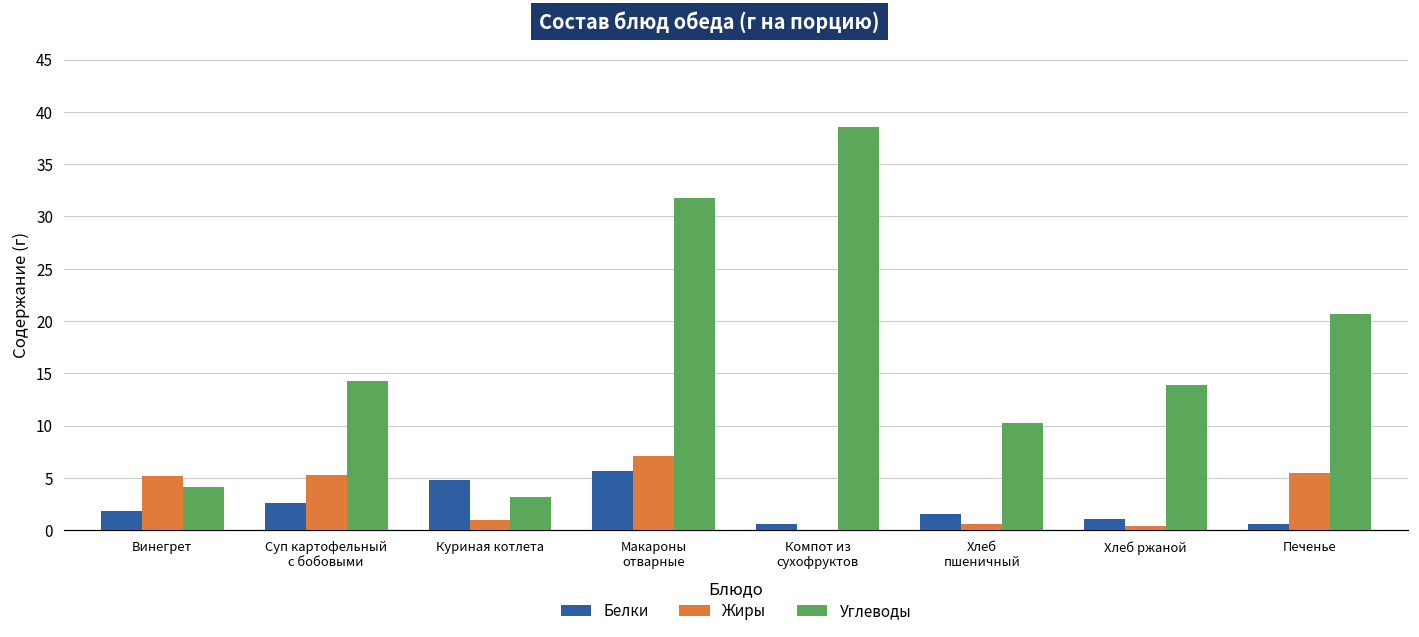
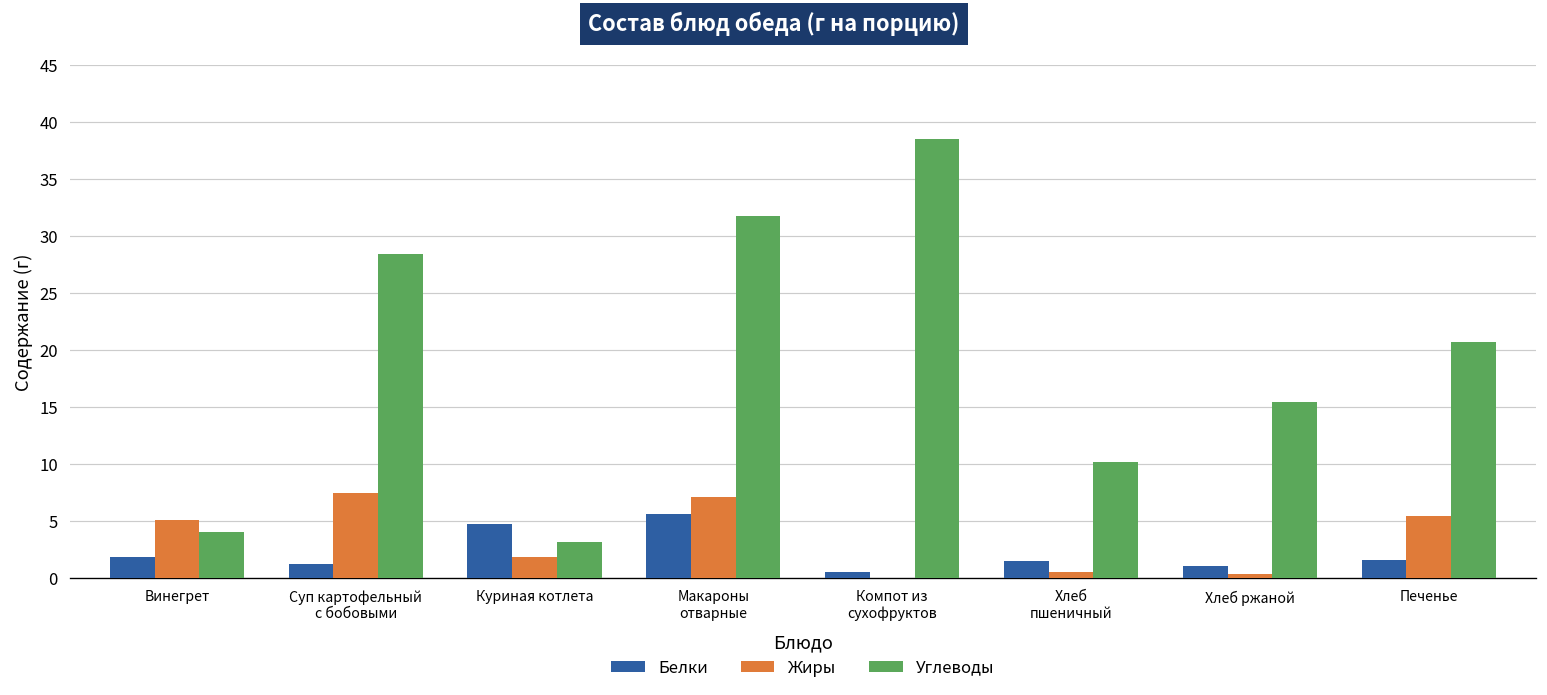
Белки, Суп картофельный с бобовыми: 3 -> 1
Жиры, Суп картофельный с бобовыми: 5 -> 8
Углеводы, Суп картофельный с бобовыми: 14 -> 28
Жиры, Куриная котлета: 1 -> 2
Углеводы, Хлеб ржаной: 14 -> 16
Белки, Печенье: 1 -> 2
